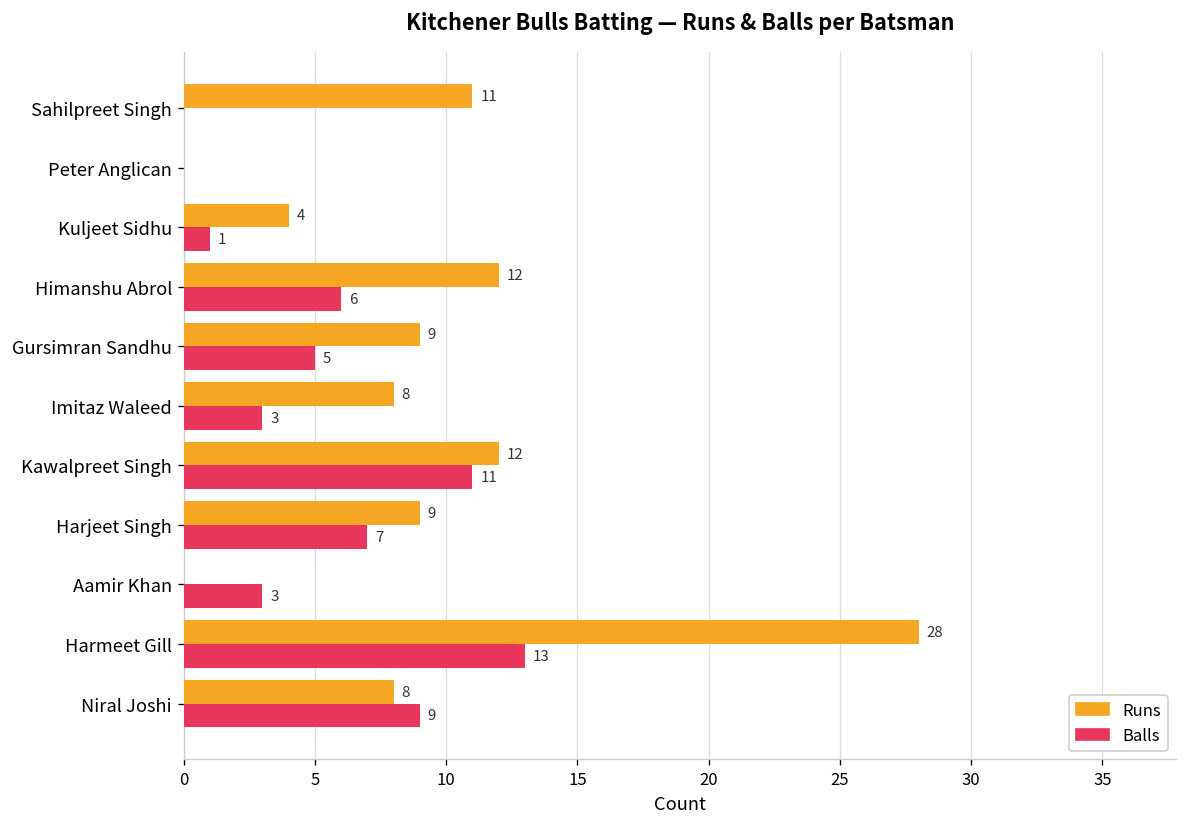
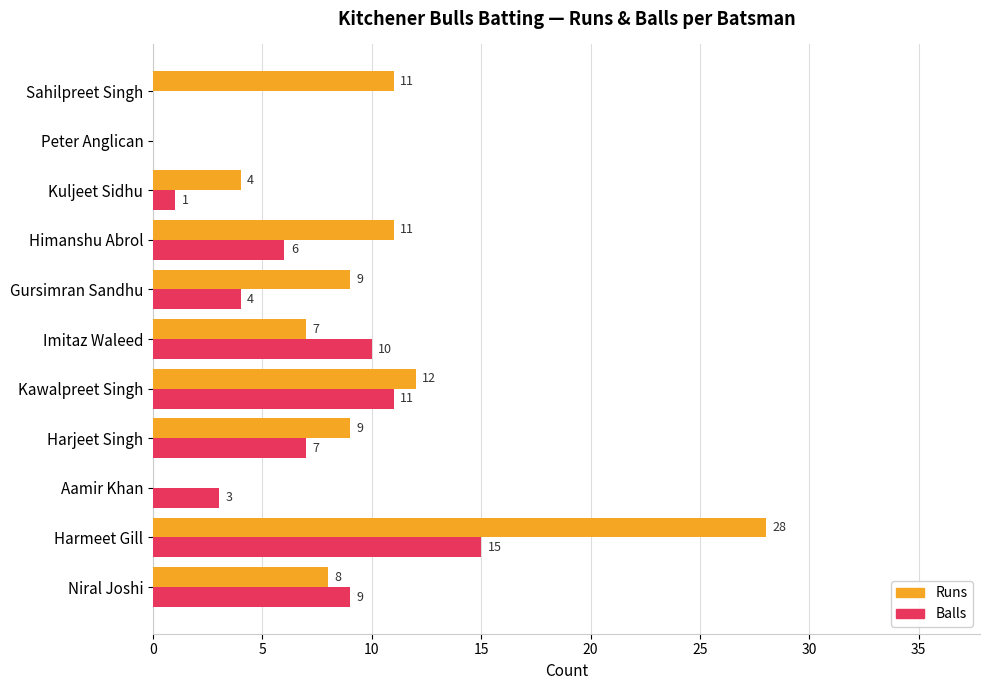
Runs, Himanshu Abrol: 12 -> 11
Balls, Gursimran Sandhu: 5 -> 4
Runs, Imitaz Waleed: 8 -> 7
Balls, Imitaz Waleed: 3 -> 10
Balls, Harmeet Gill: 13 -> 15
